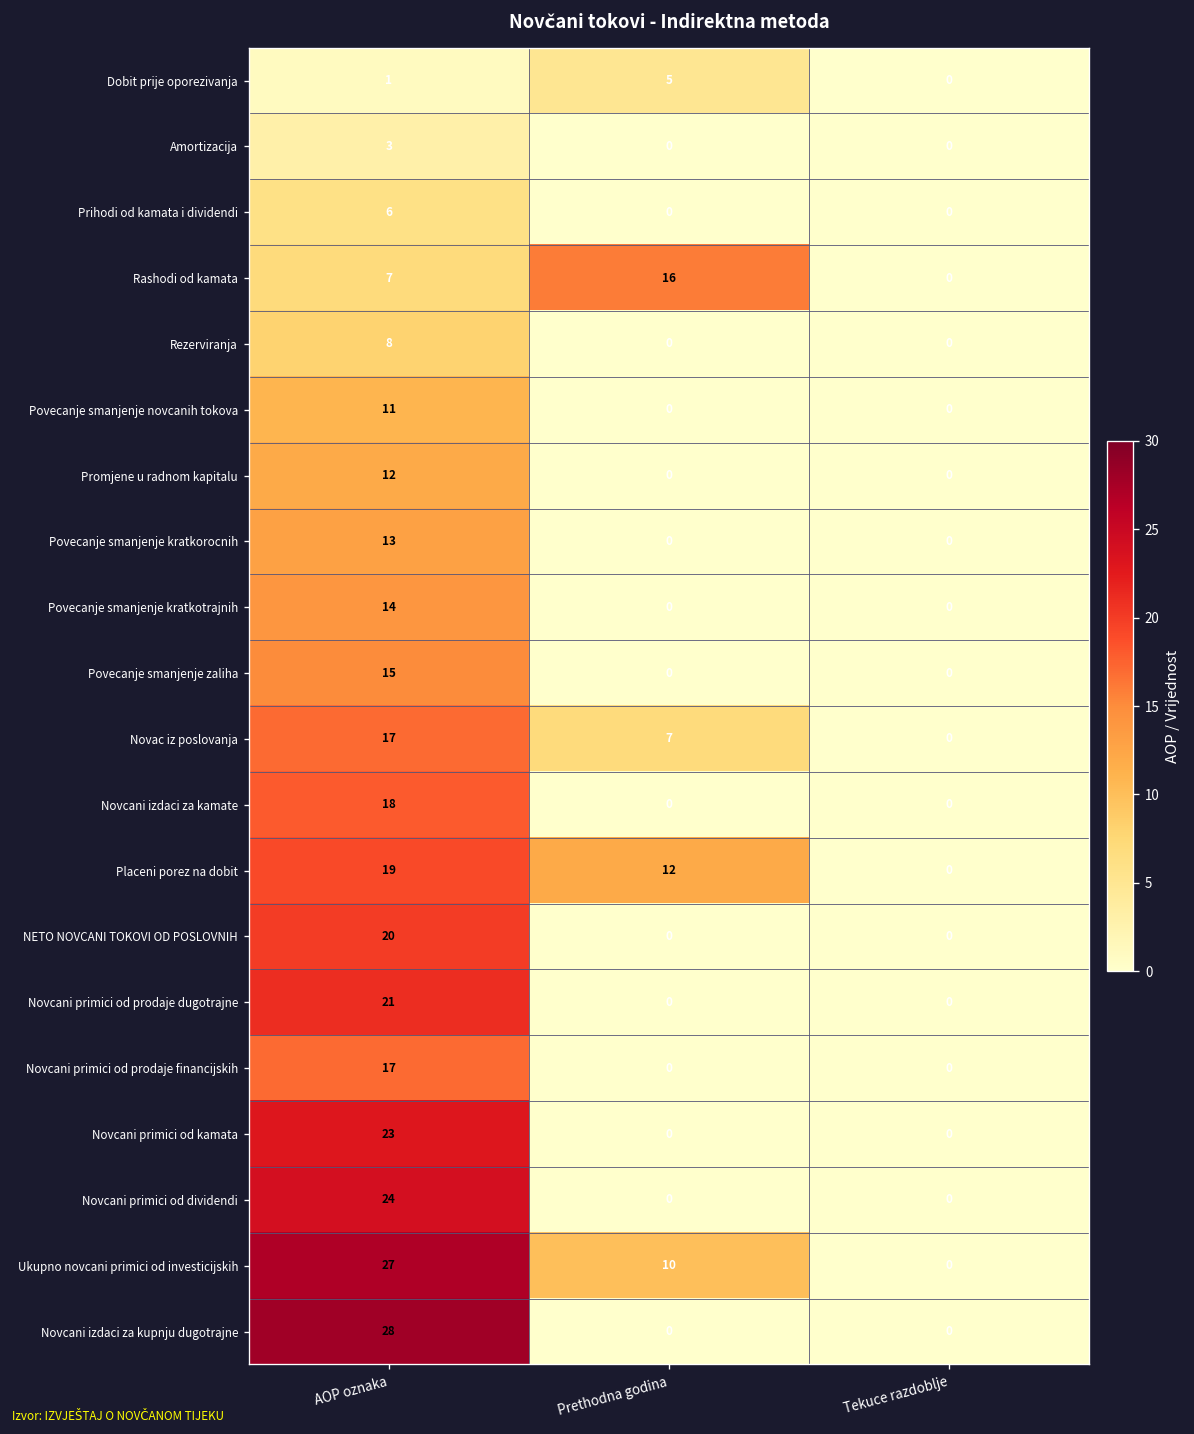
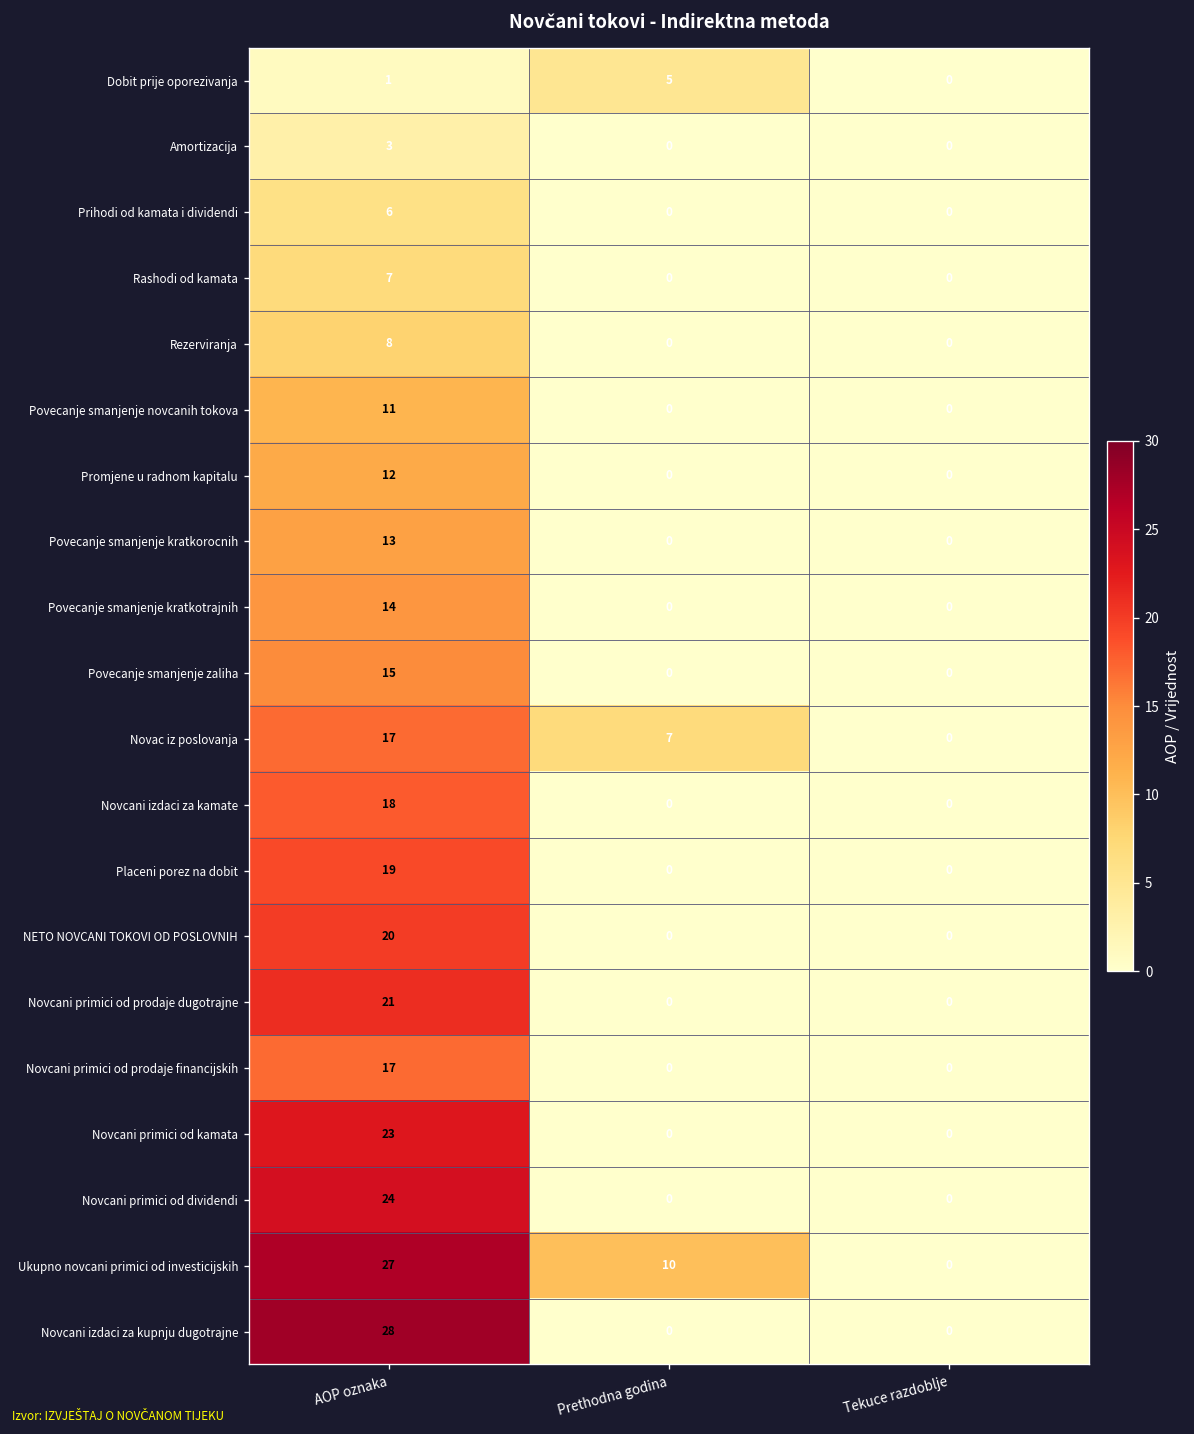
Rashodi od kamata, Prethodna godina: 16 -> 0
Placeni porez na dobit, Prethodna godina: 12 -> 0
